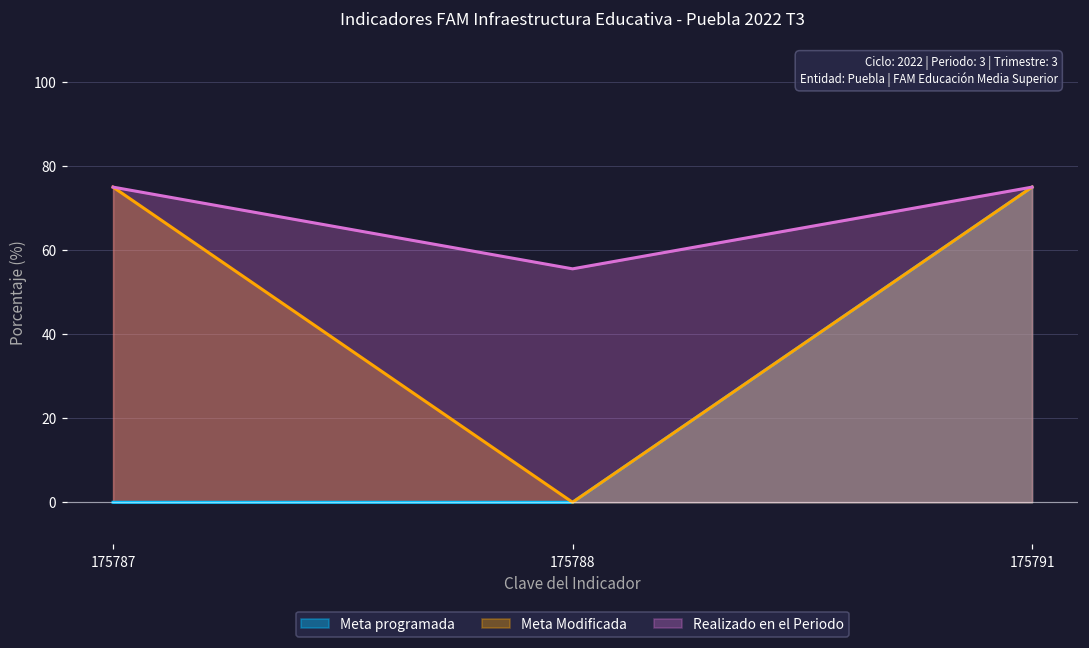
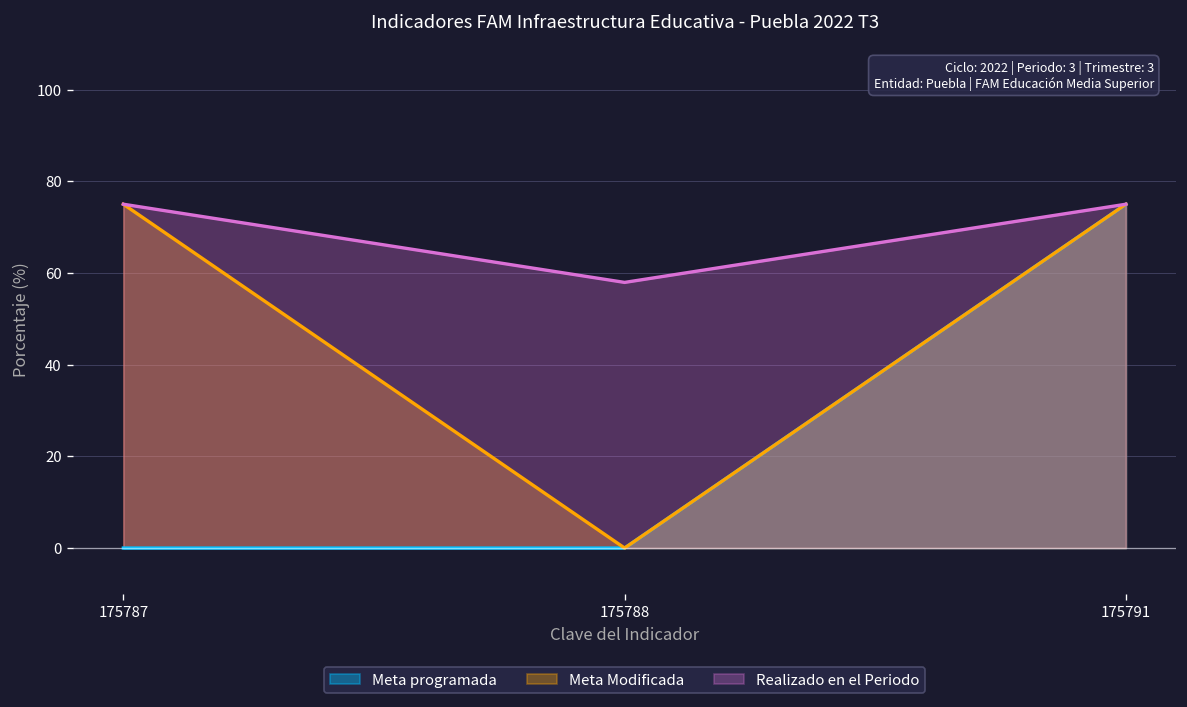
Realizado en el Periodo, 175788: 56 -> 58
